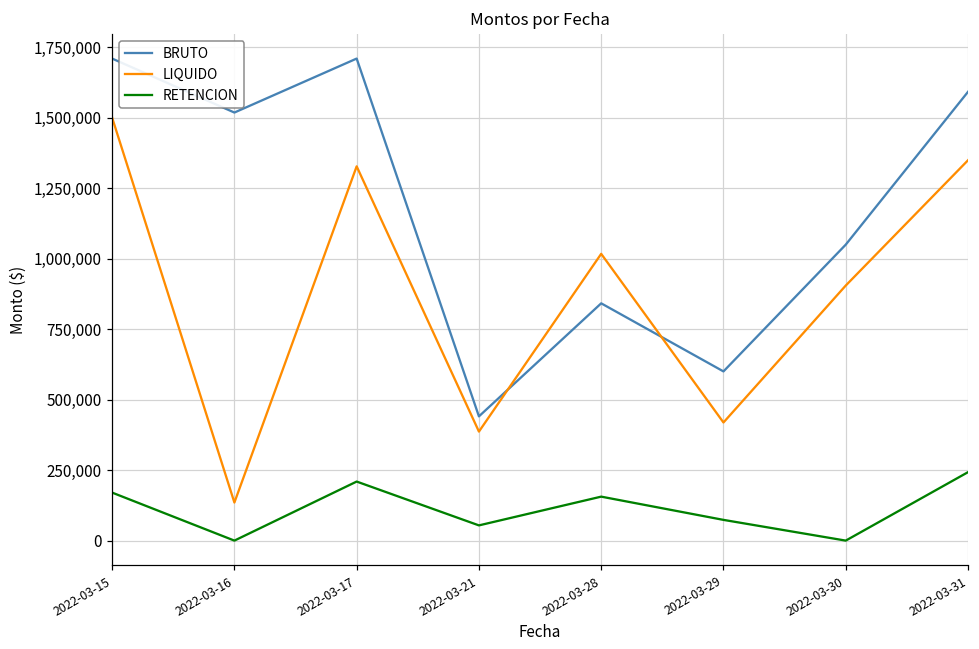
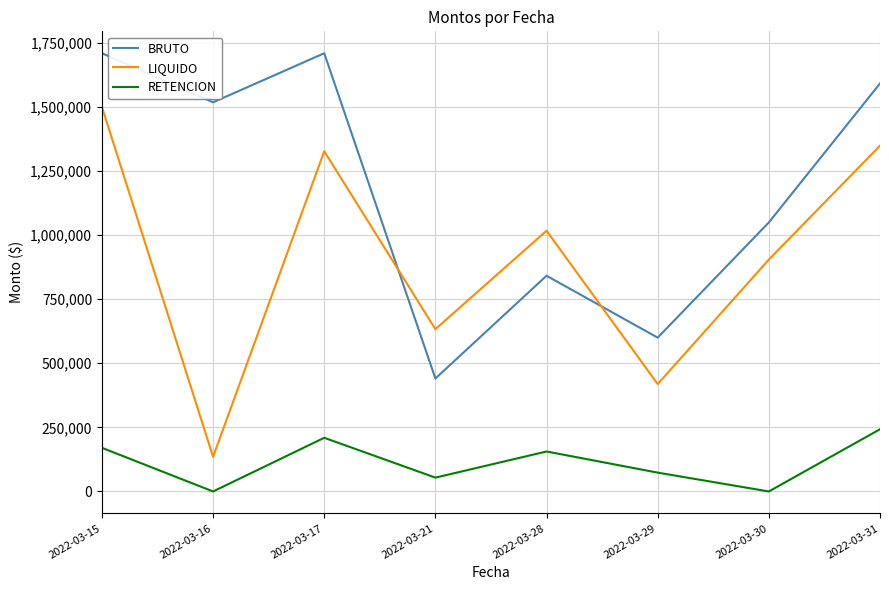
LIQUIDO, 2022-03-21: 390,000 -> 630,000
